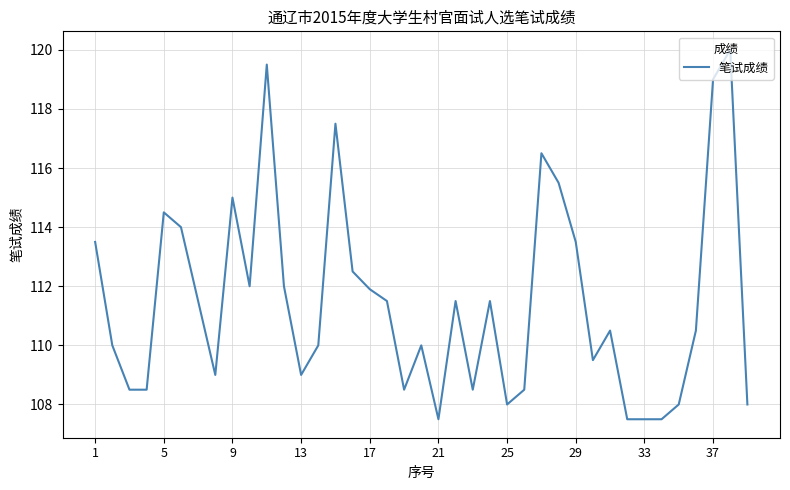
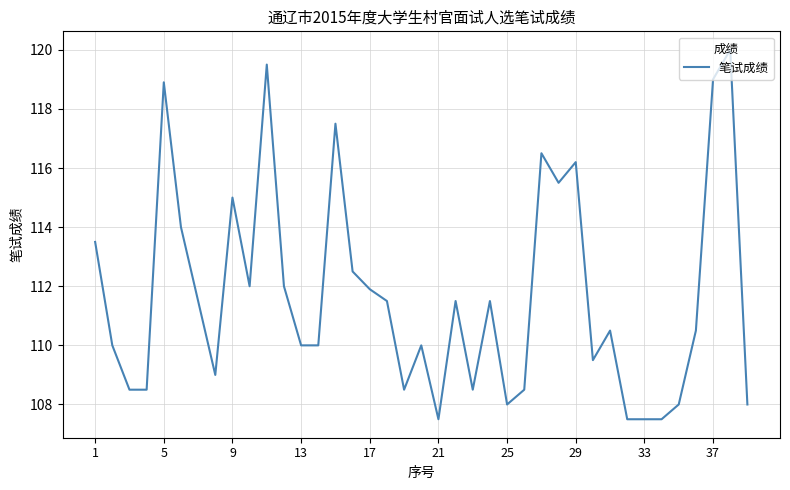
5: 114.5 -> 118.9
13: 109 -> 110
29: 113.5 -> 116.2
